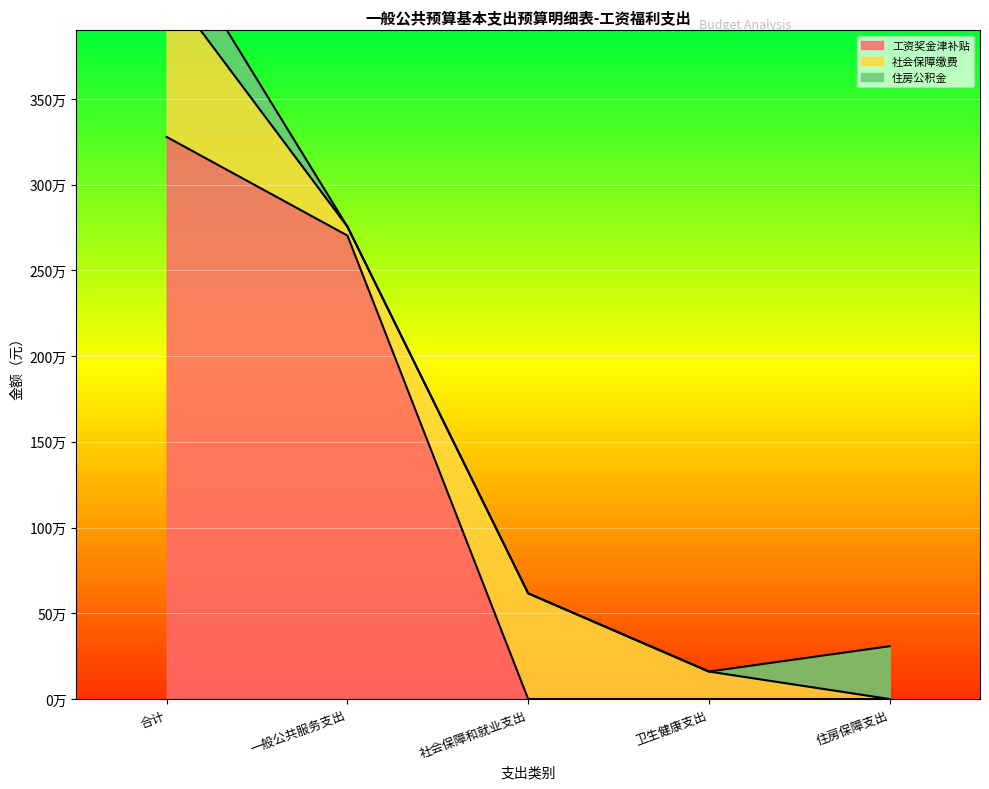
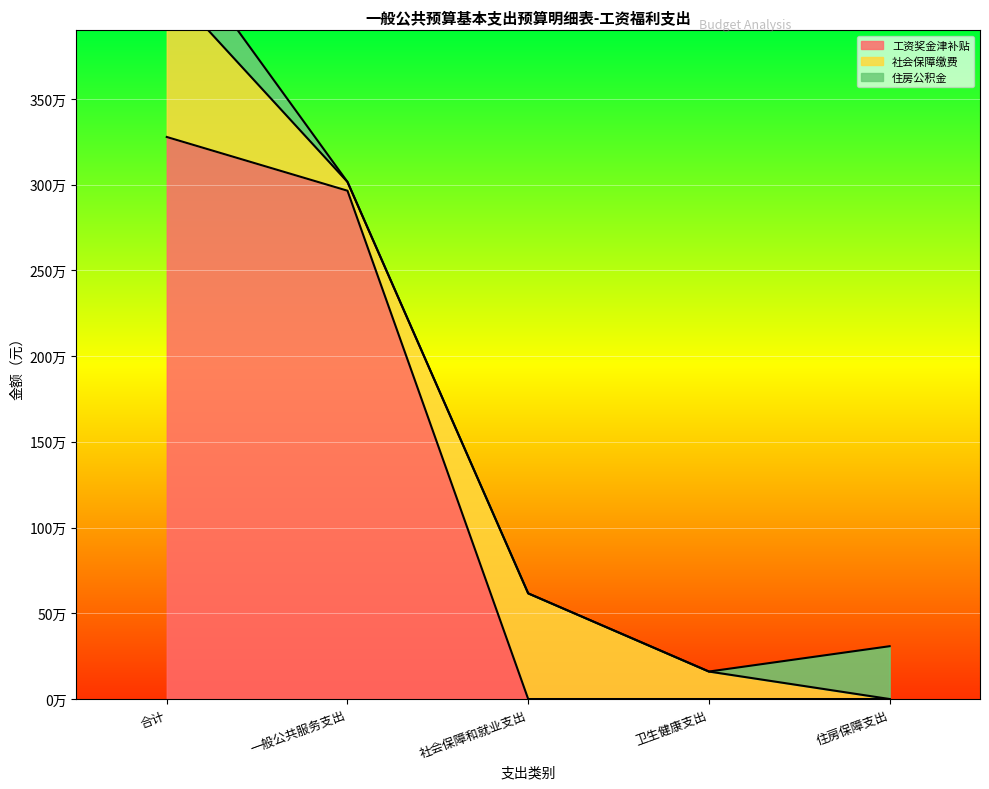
工资奖金津补贴, 一般公共服务支出: 270万 -> 296万
